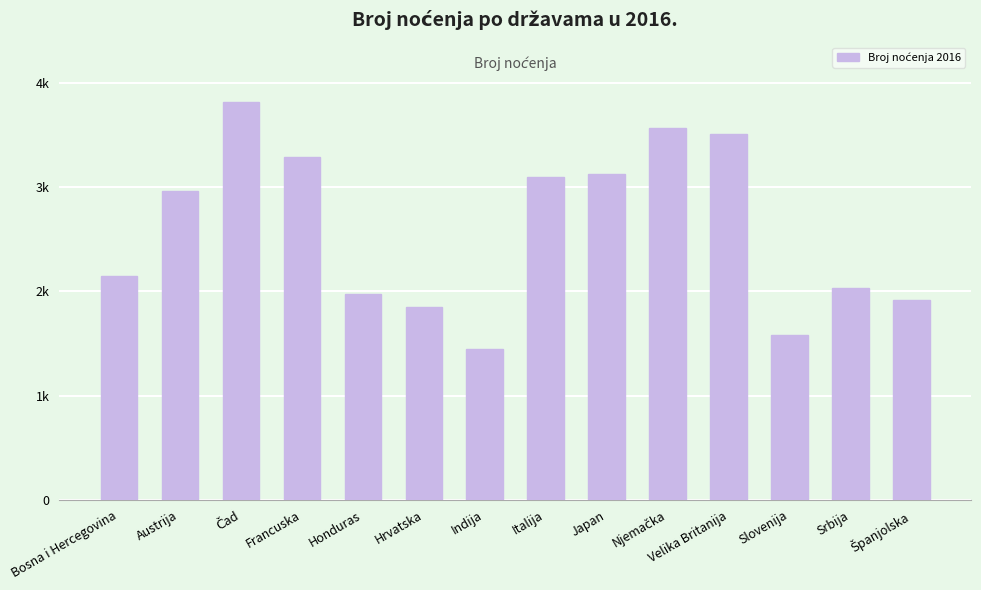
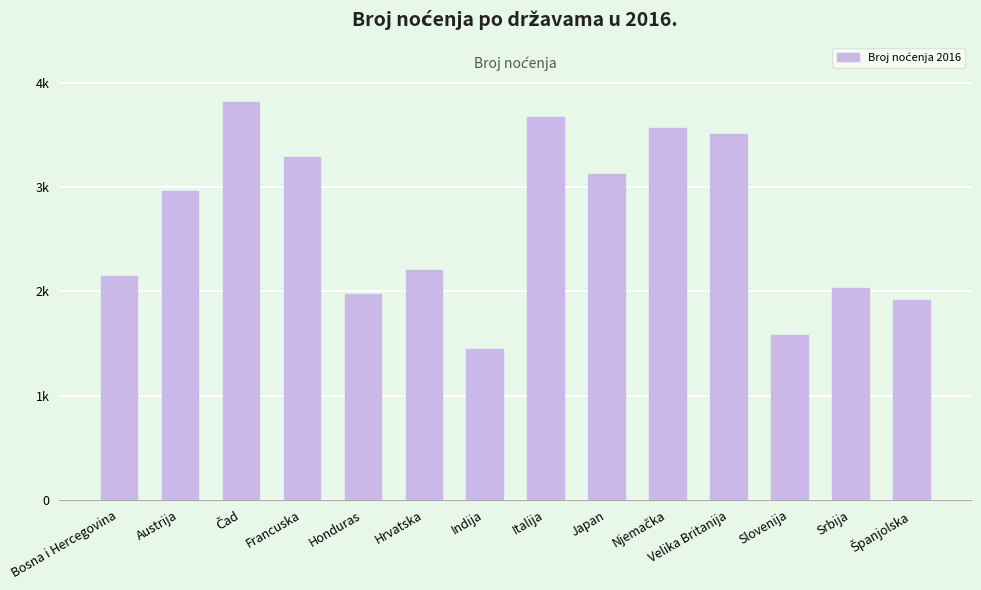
Hrvatska: 1850 -> 2200
Italija: 3090 -> 3680
